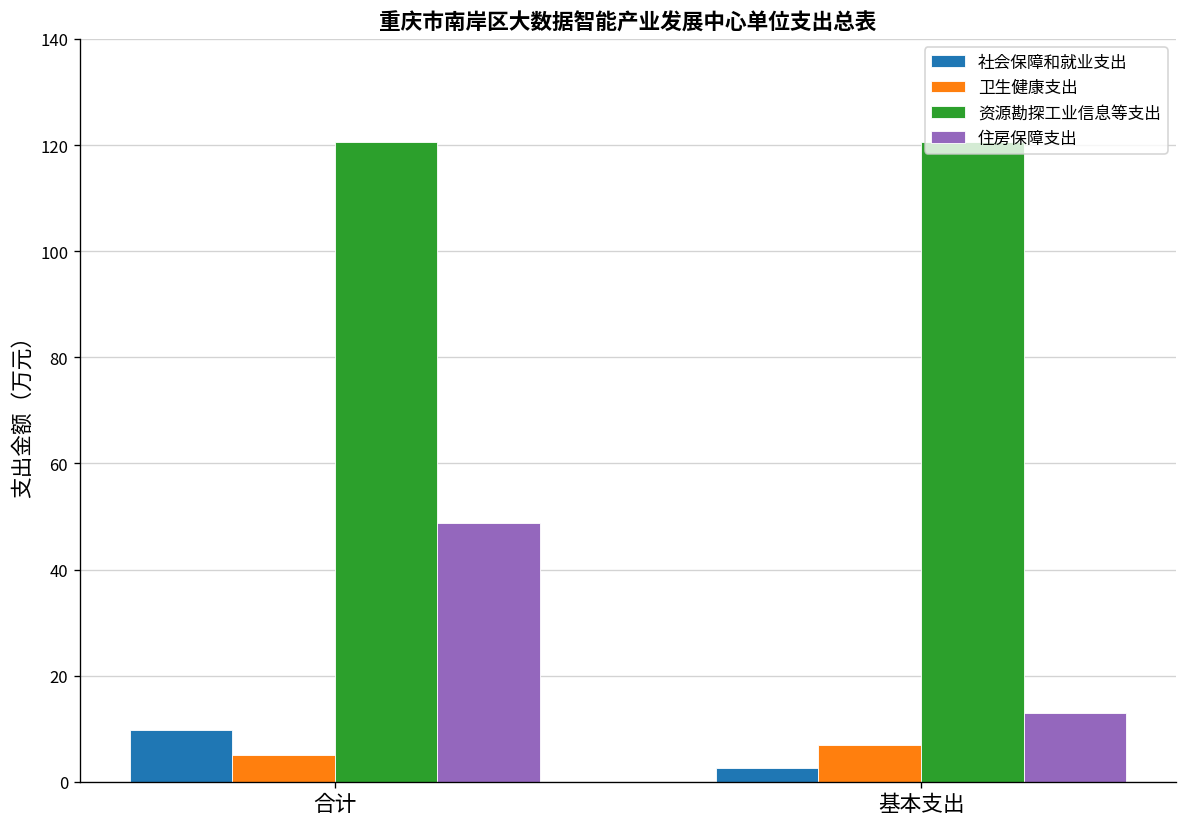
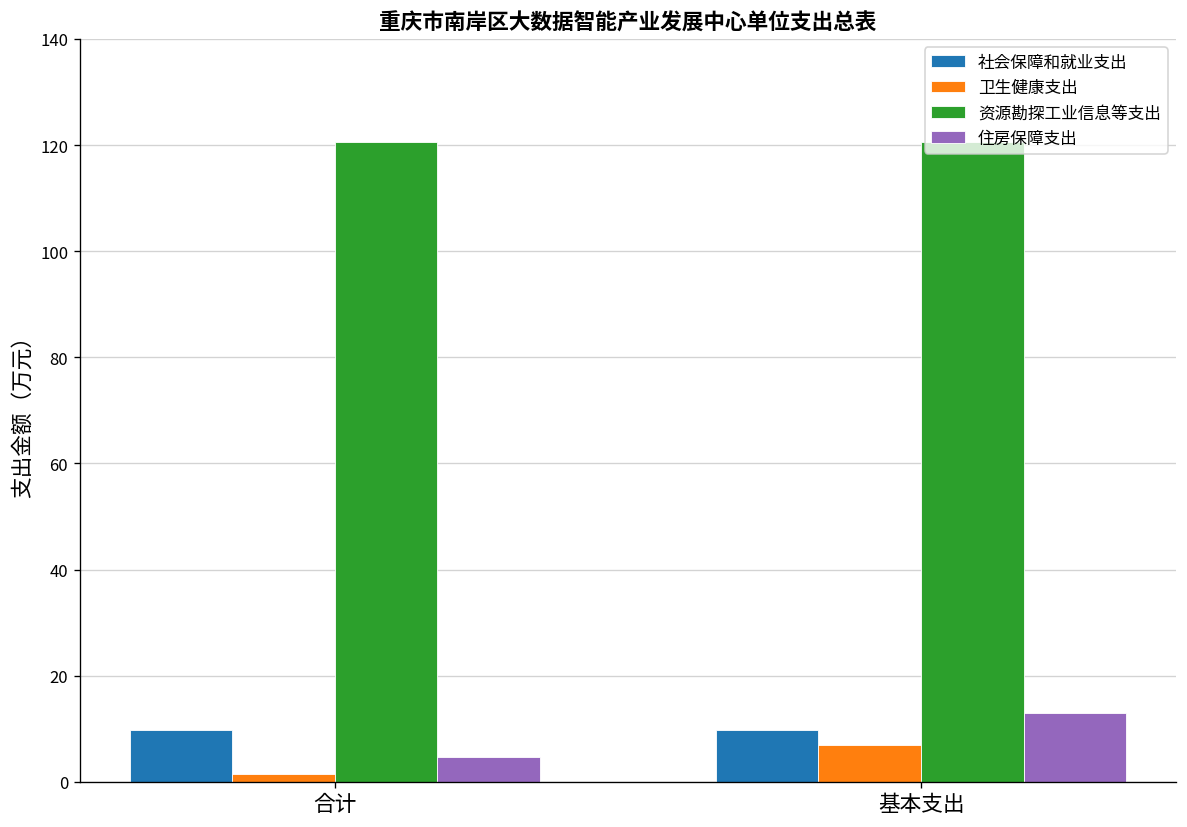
卫生健康支出, 合计: 5 -> 2
住房保障支出, 合计: 49 -> 5
社会保障和就业支出, 基本支出: 3 -> 10
